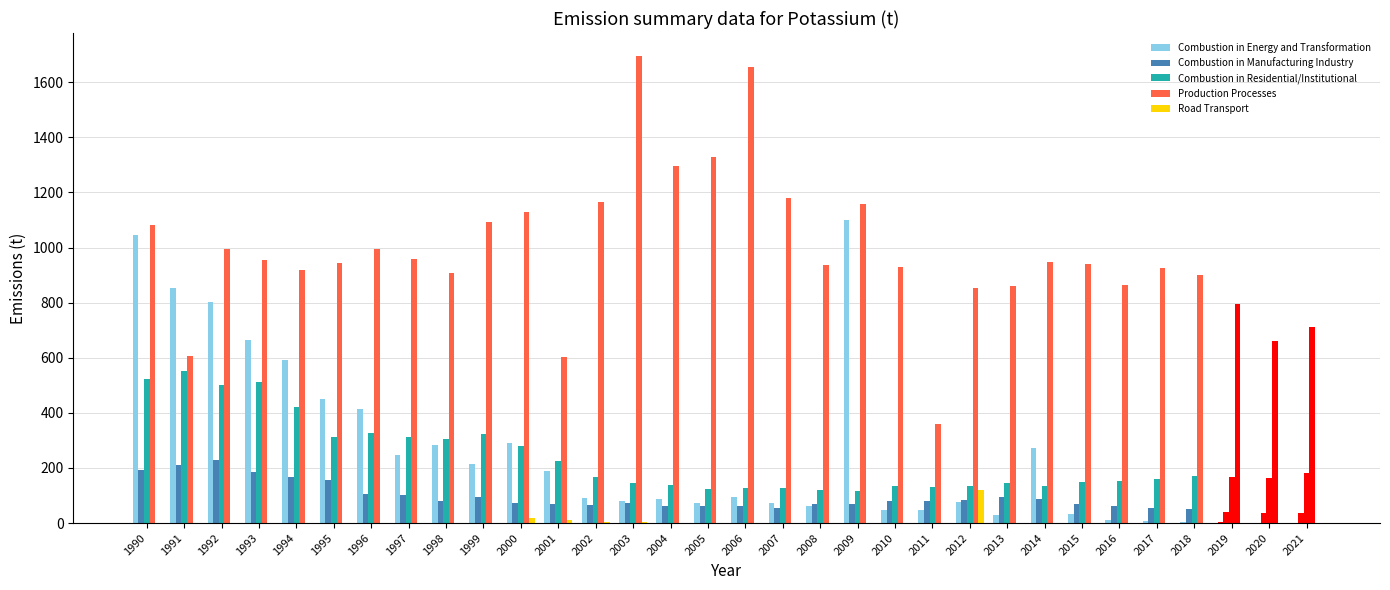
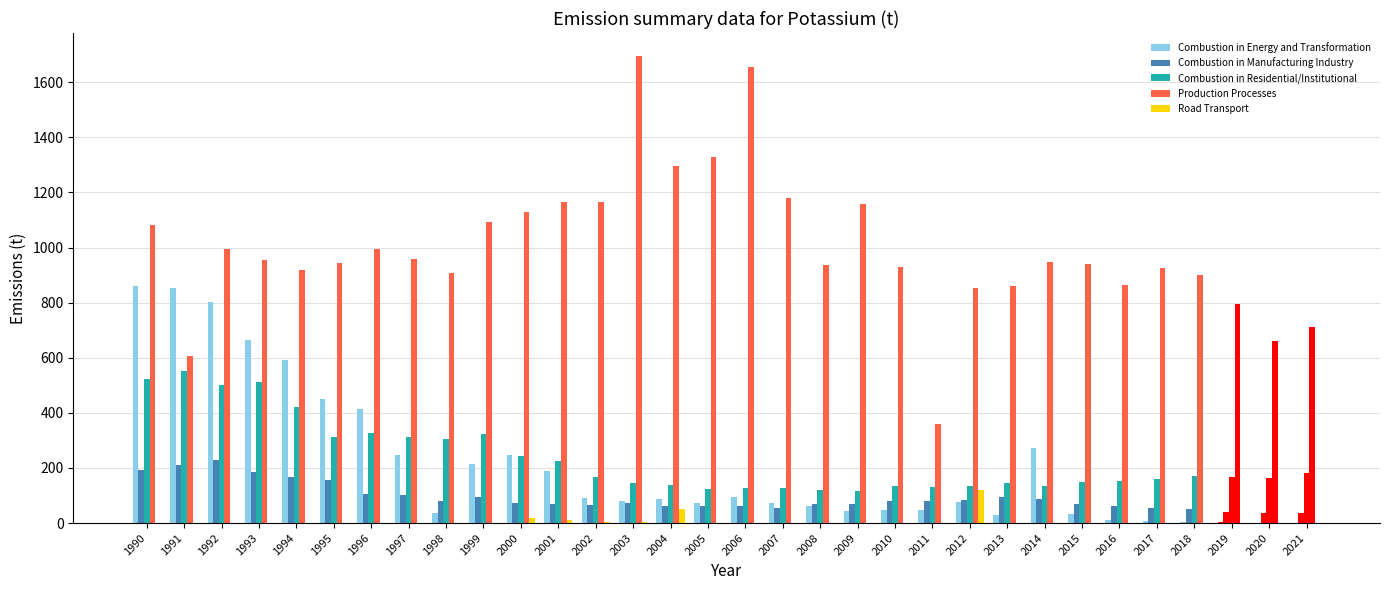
Combustion in Energy and Transformation, 1990: 1040 -> 860
Combustion in Energy and Transformation, 1998: 280 -> 40
Combustion in Energy and Transformation, 2000: 290 -> 250
Combustion in Residential/Institutional, 2000: 280 -> 240
Production Processes, 2001: 600 -> 1170
Road Transport, 2004: 0 -> 50
Combustion in Energy and Transformation, 2009: 1100 -> 40
